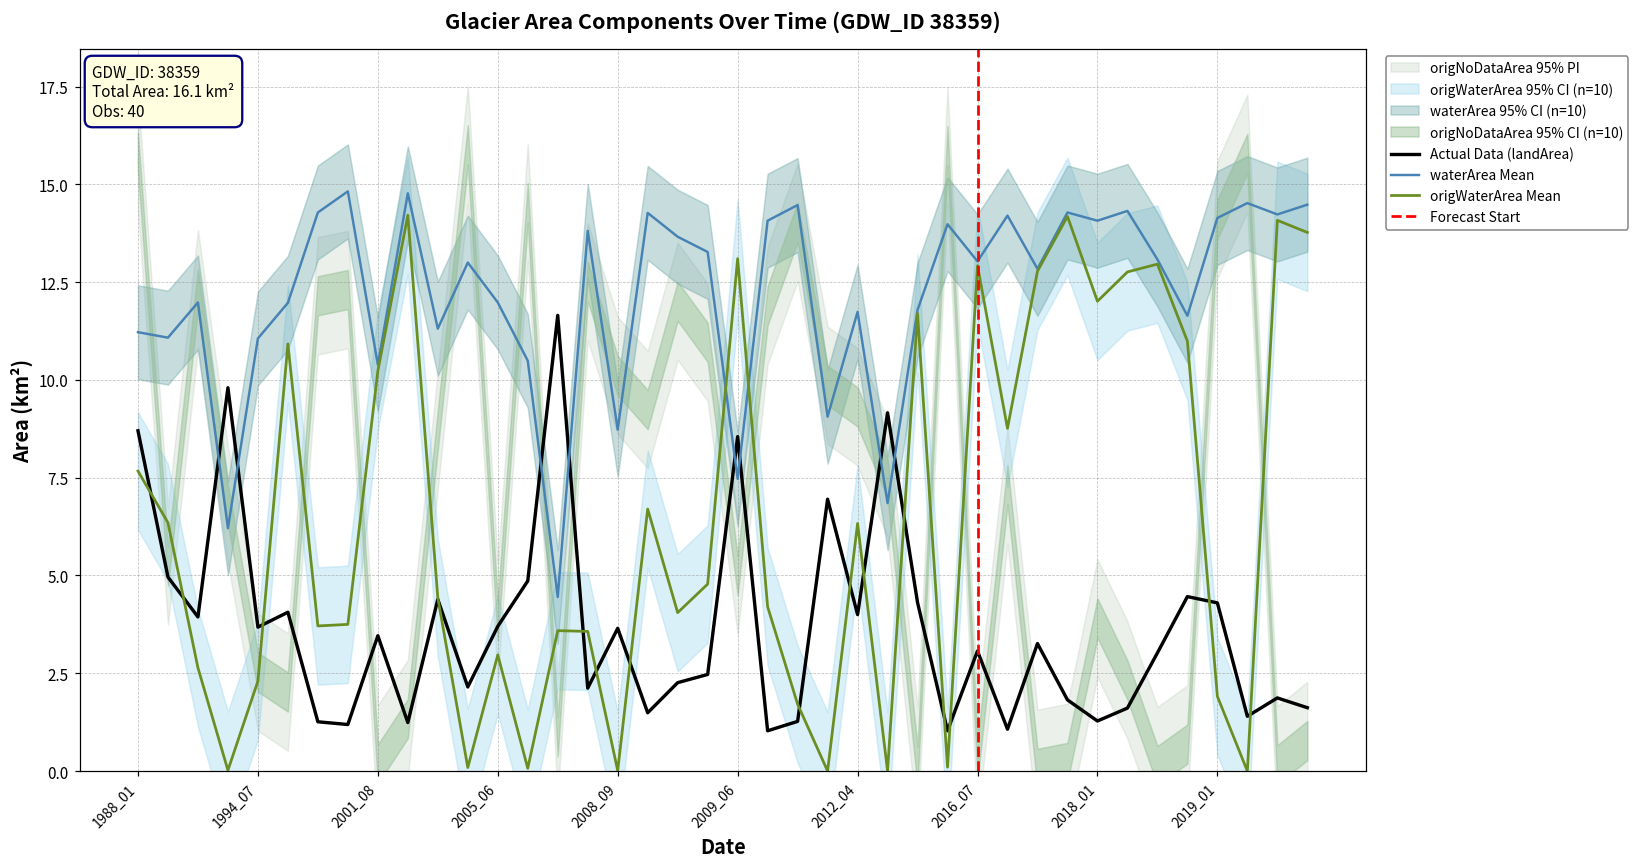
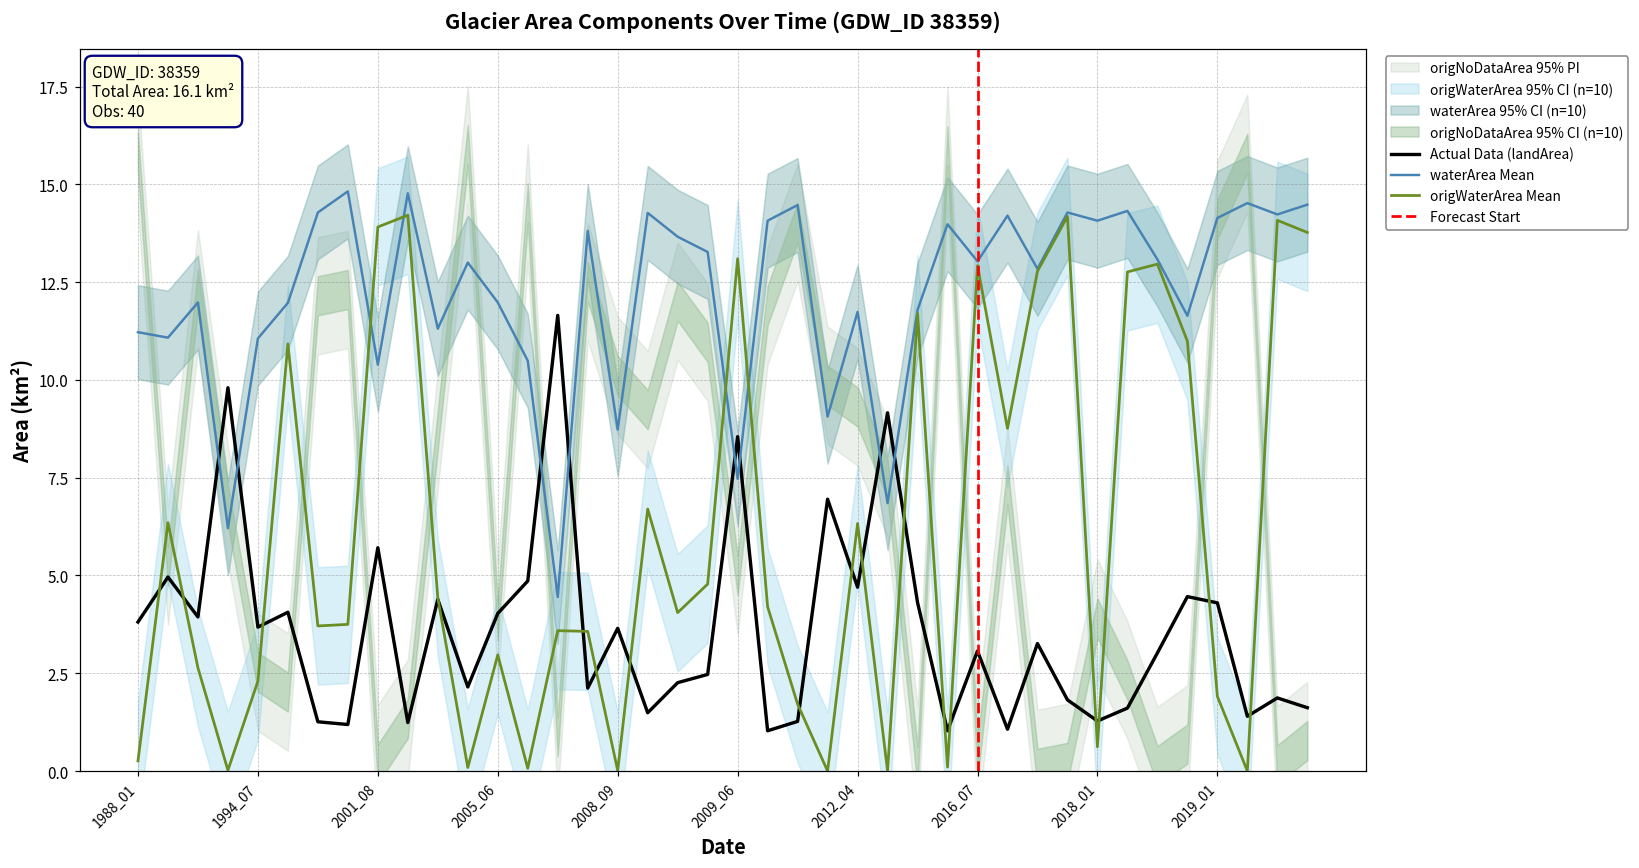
Actual Data (landArea), 1988_01: 8.7 -> 3.8
origWaterArea Mean, 1988_01: 7.7 -> 0.3
Actual Data (landArea), 2001_08: 3.5 -> 5.7
origWaterArea Mean, 2001_08: 10.2 -> 13.9
Actual Data (landArea), 2005_06: 3.7 -> 4.0
Actual Data (landArea), 2012_04: 4.0 -> 4.7
origWaterArea Mean, 2018_01: 12.0 -> 0.6
